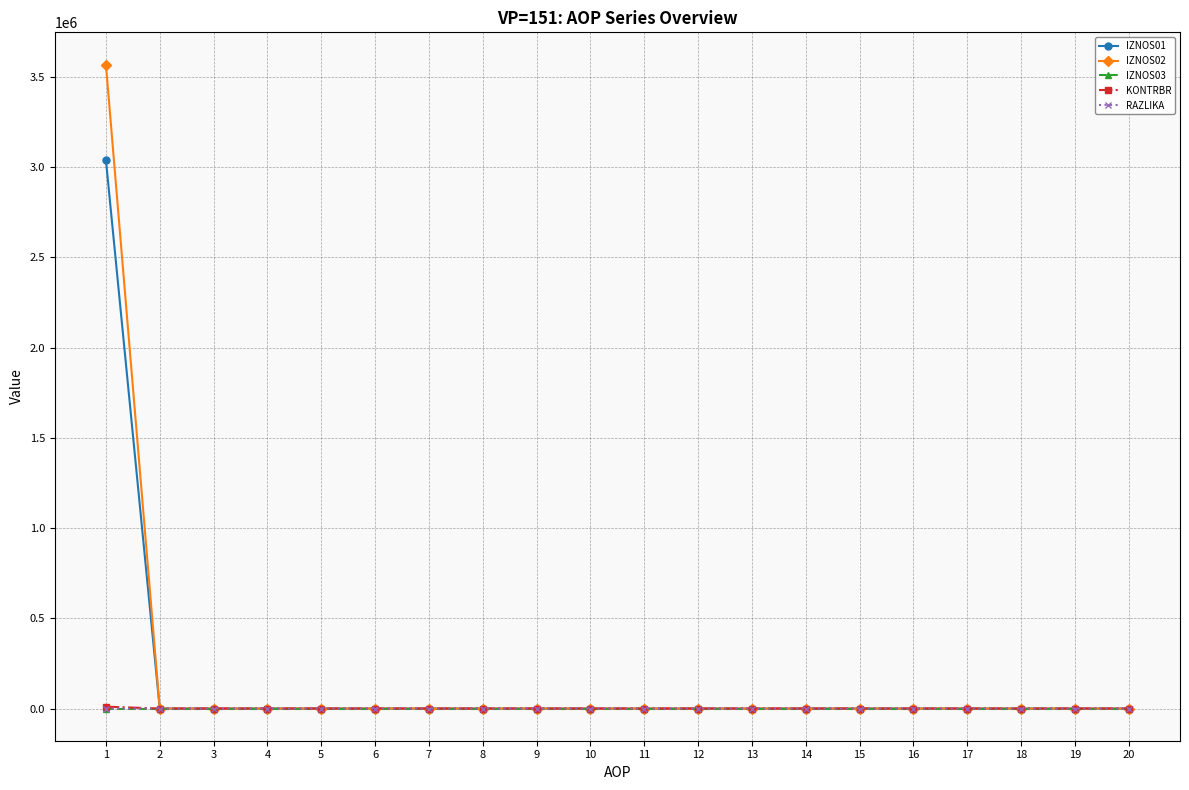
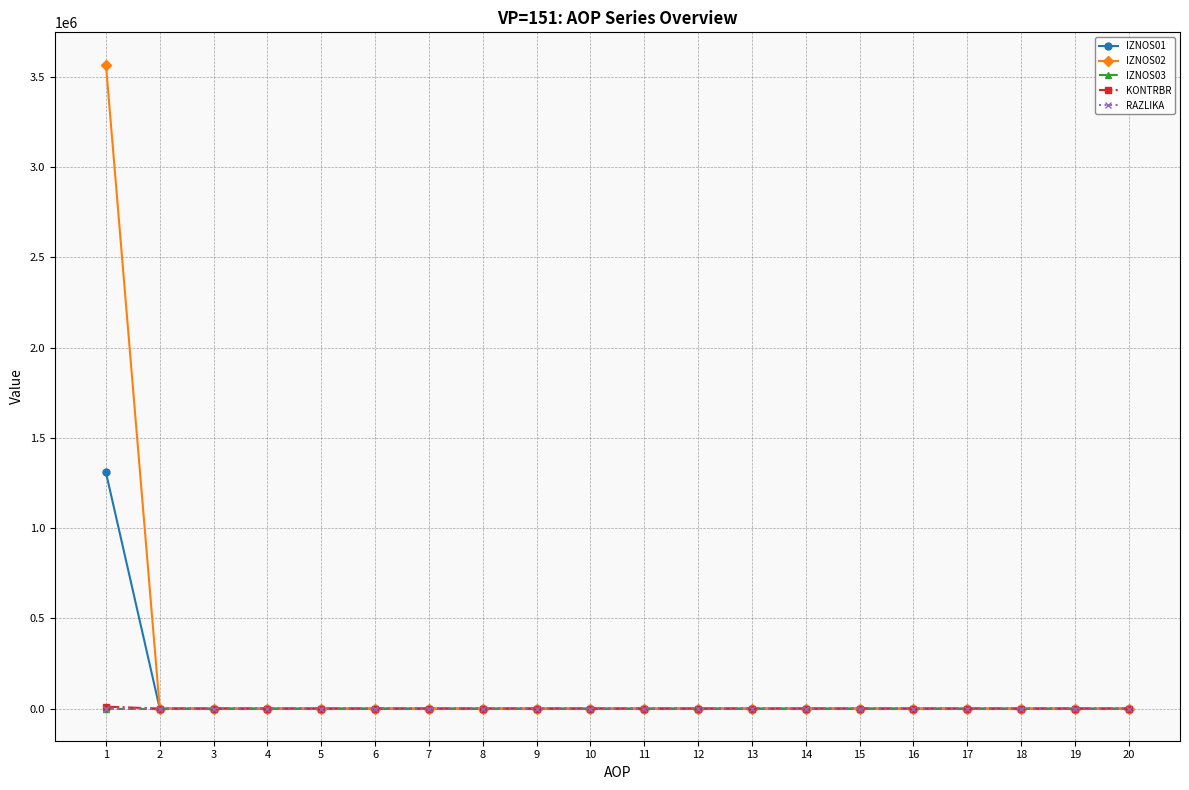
IZNOS01, 1: 3040000 -> 1310000
